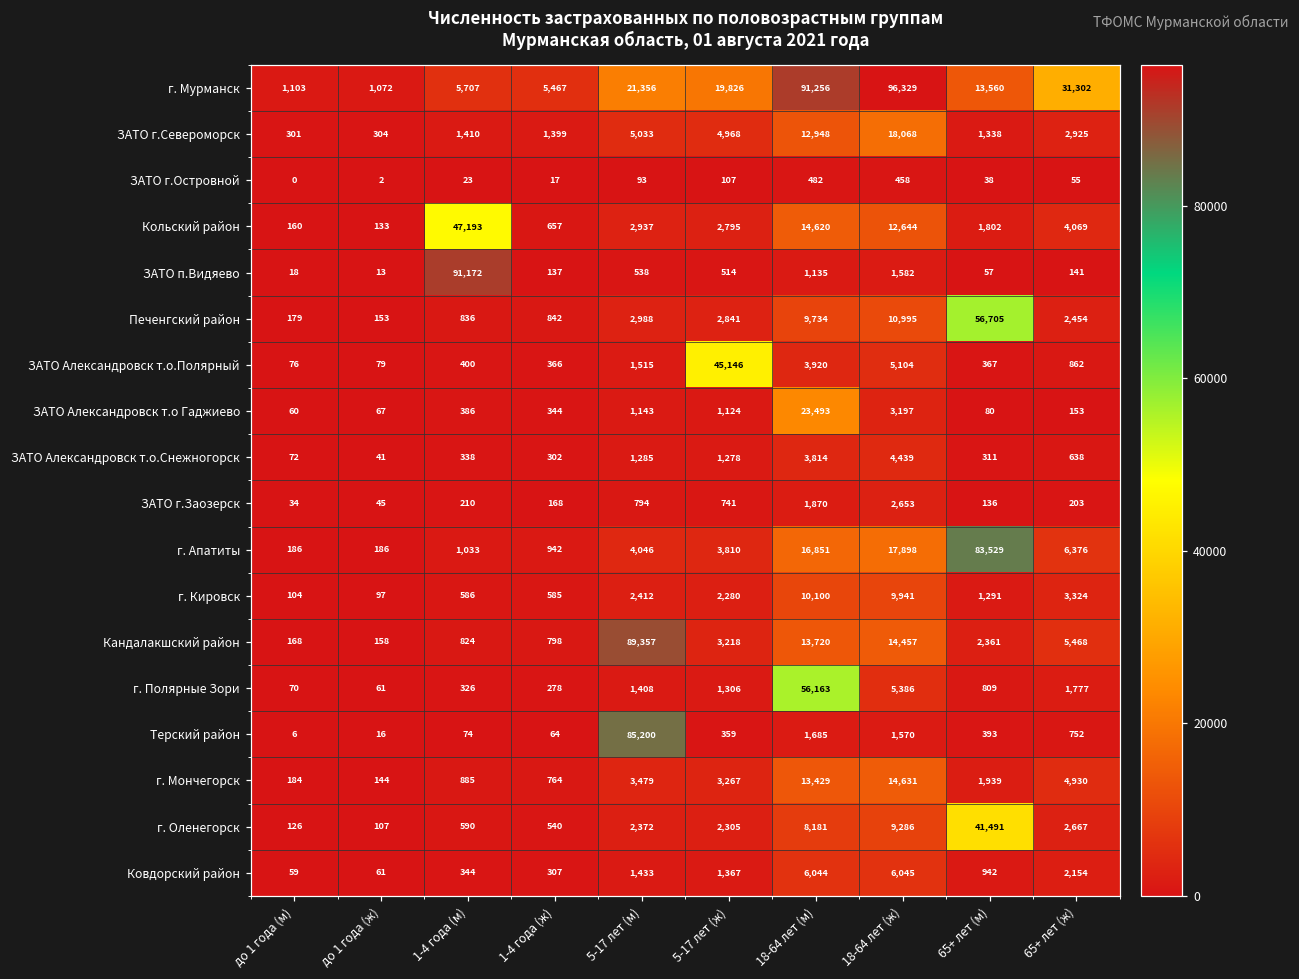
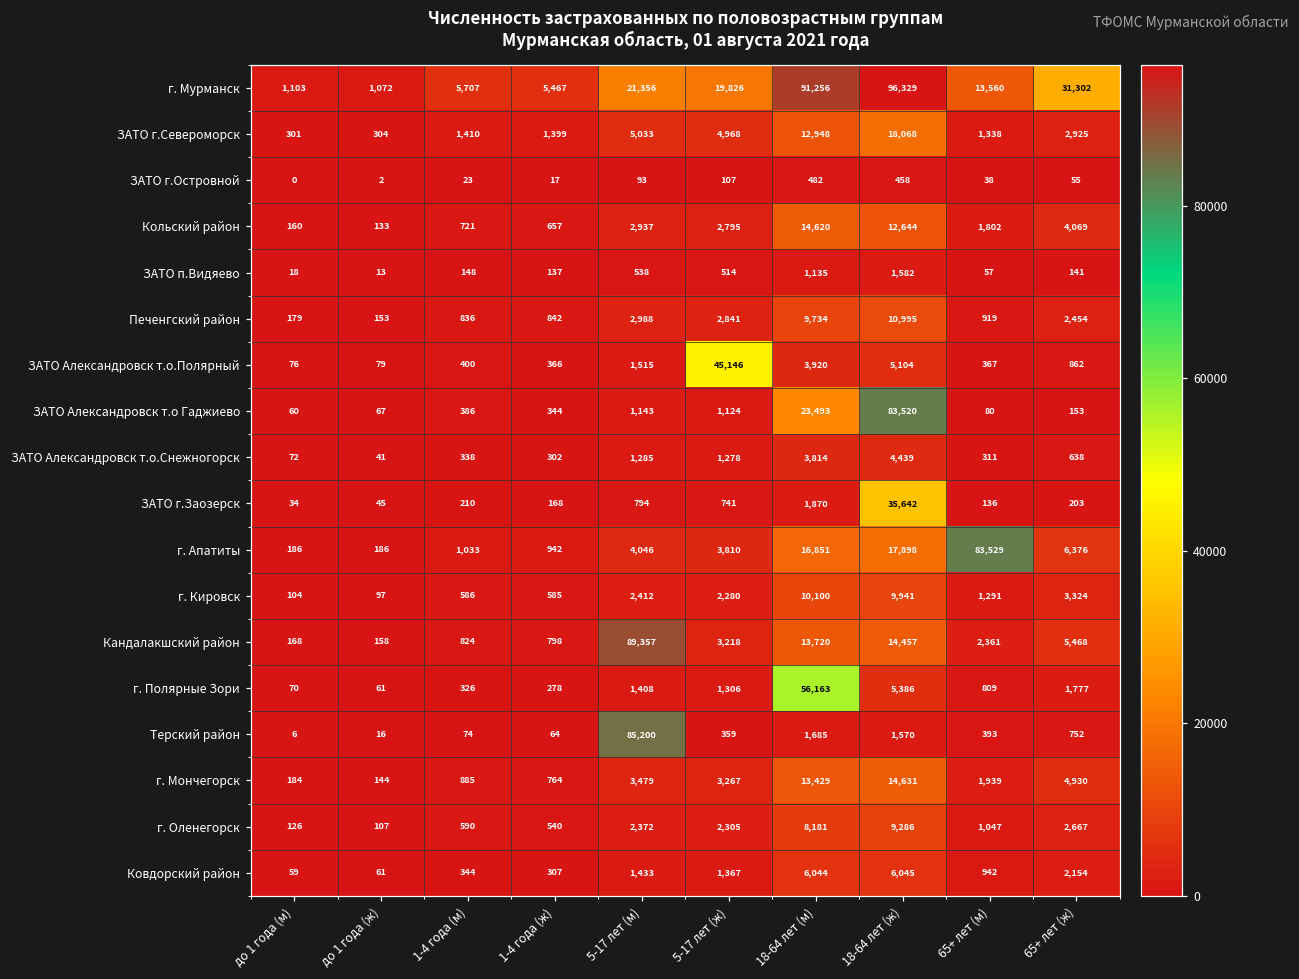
Кольский район, 1-4 года (м): 47,193 -> 721
ЗАТО п.Видяево, 1-4 года (м): 91,172 -> 148
Печенгский район, 65+ лет (м): 56,705 -> 919
ЗАТО Александровск т.о Гаджиево, 18-64 лет (ж): 3,197 -> 83,520
ЗАТО г.Заозерск, 18-64 лет (ж): 2,653 -> 35,642
г. Оленегорск, 65+ лет (м): 41,491 -> 1,047
